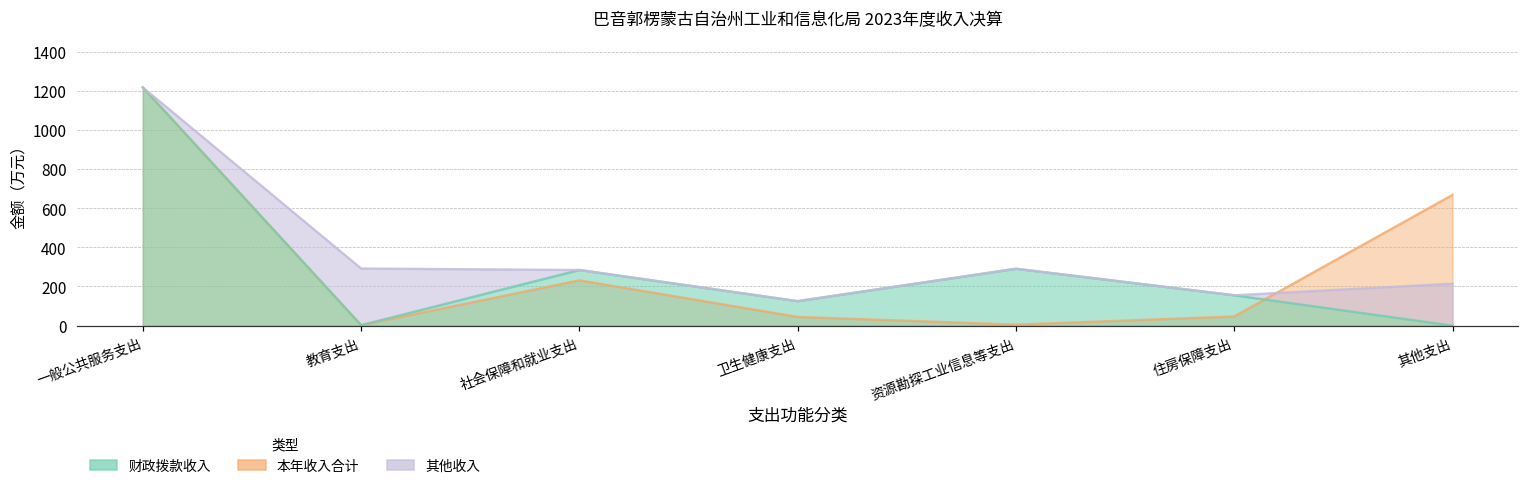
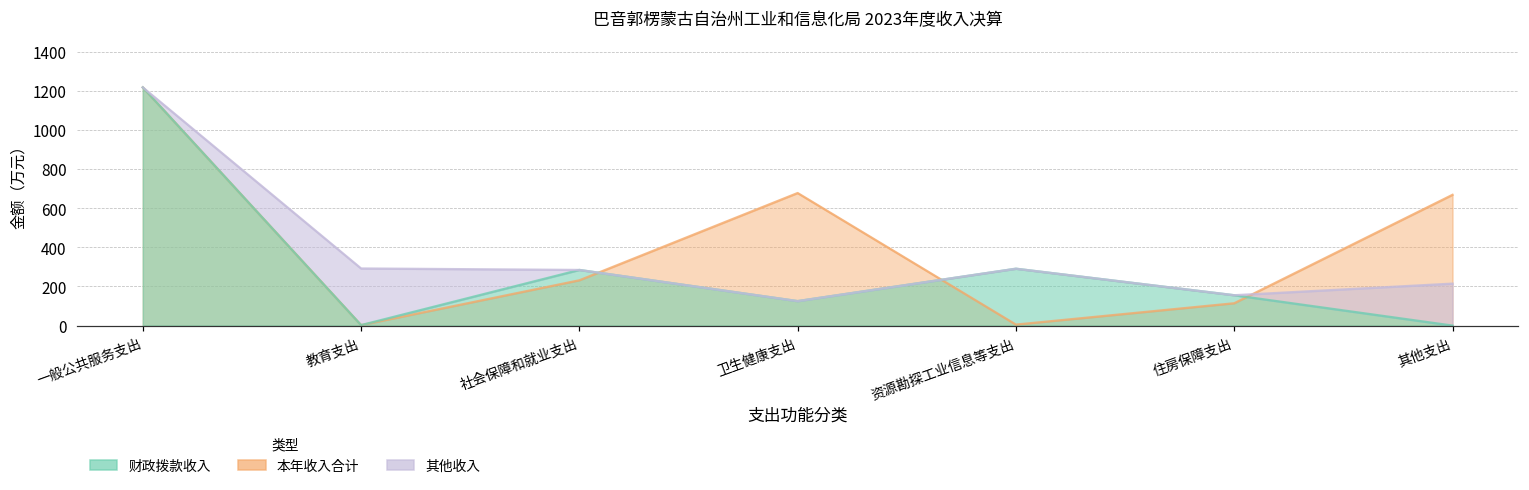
本年收入合计, 卫生健康支出: 40 -> 680
本年收入合计, 住房保障支出: 50 -> 110
